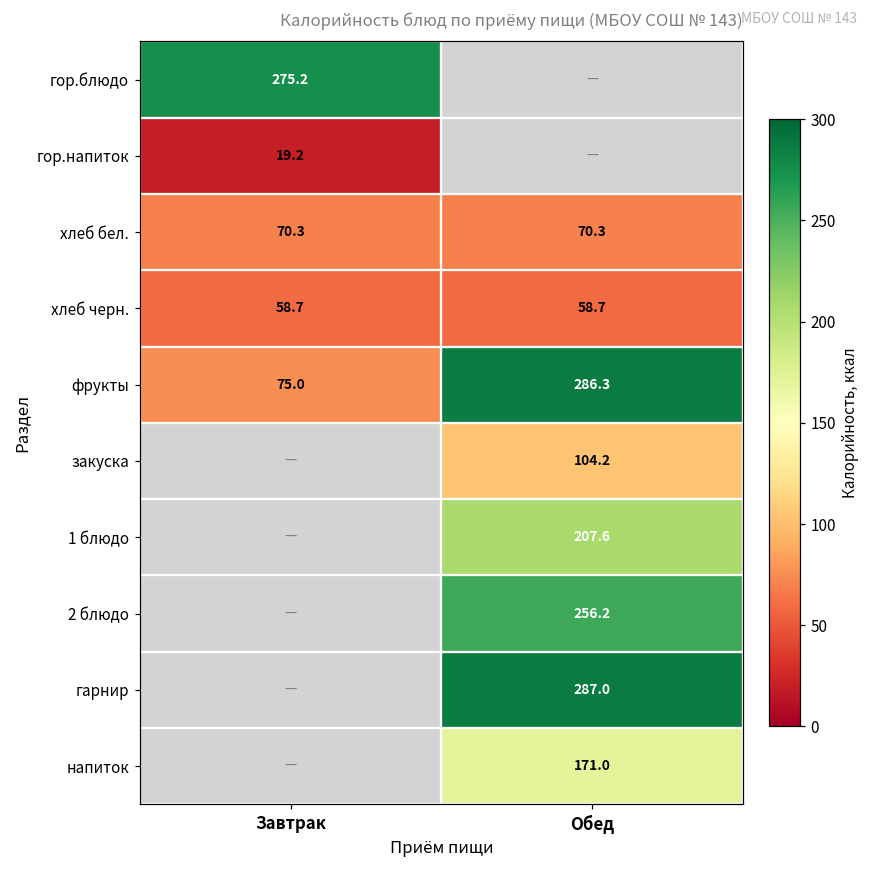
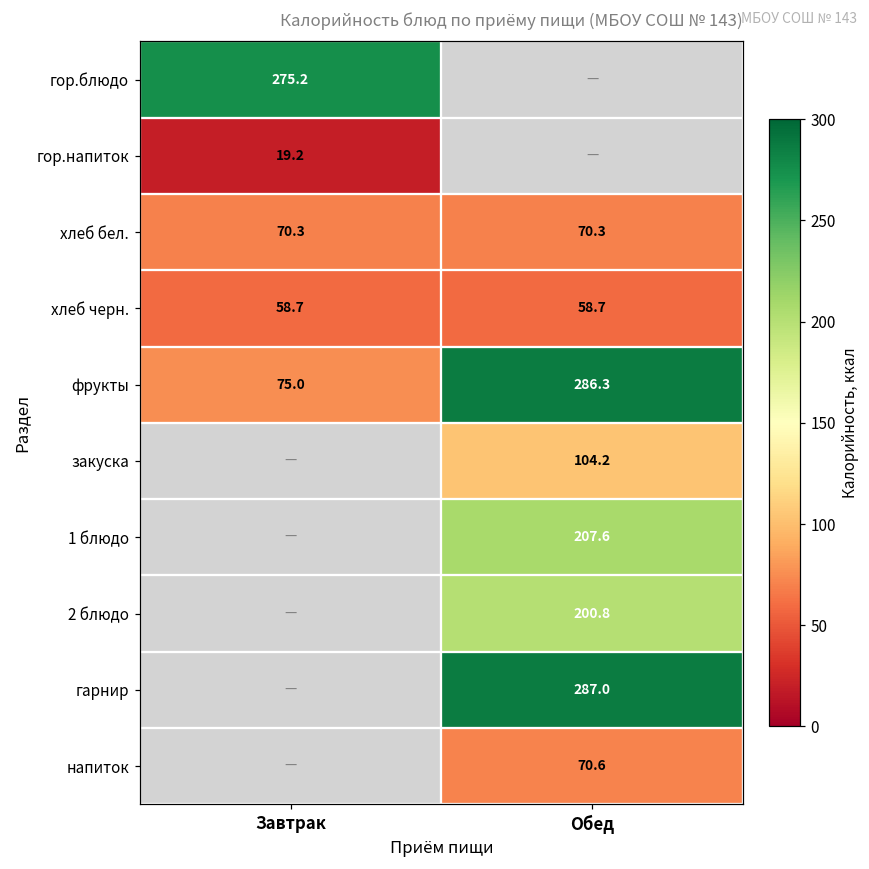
2 блюдо, Обед: 256.2 -> 200.8
напиток, Обед: 171.0 -> 70.6
